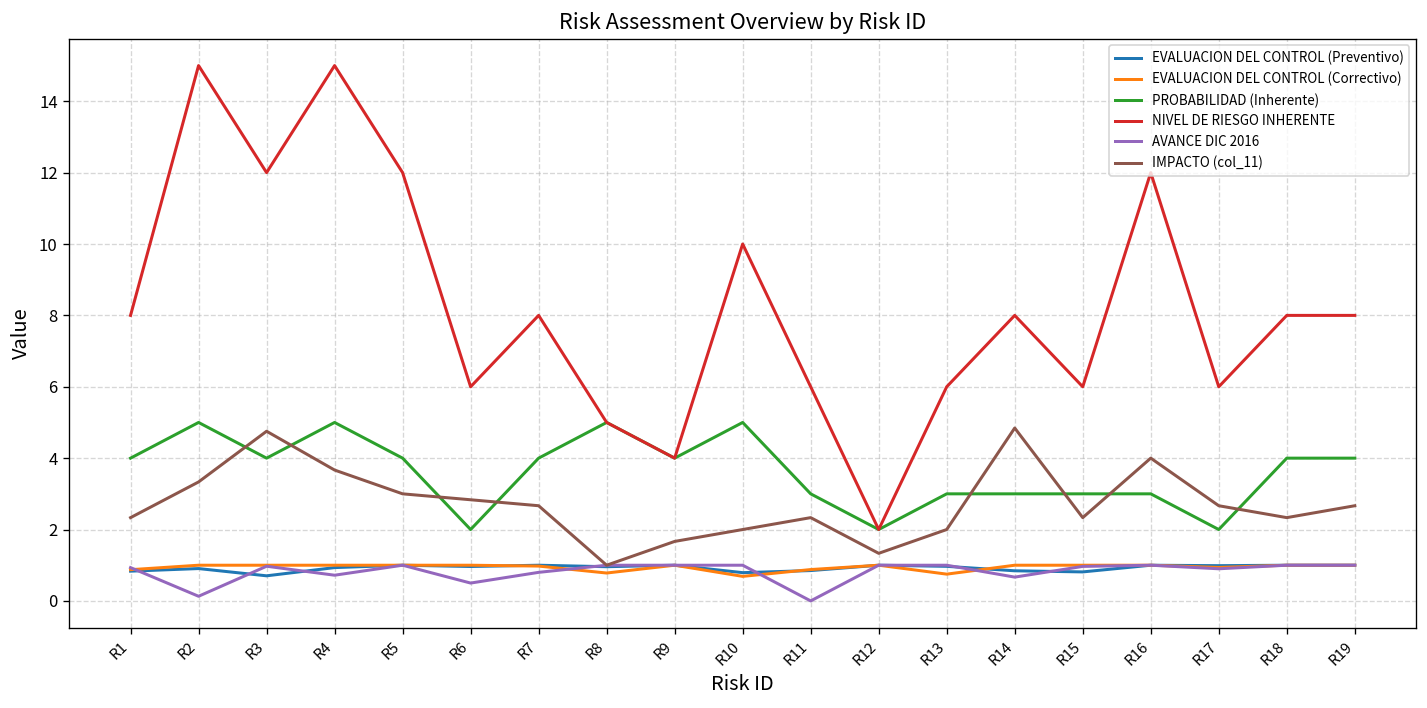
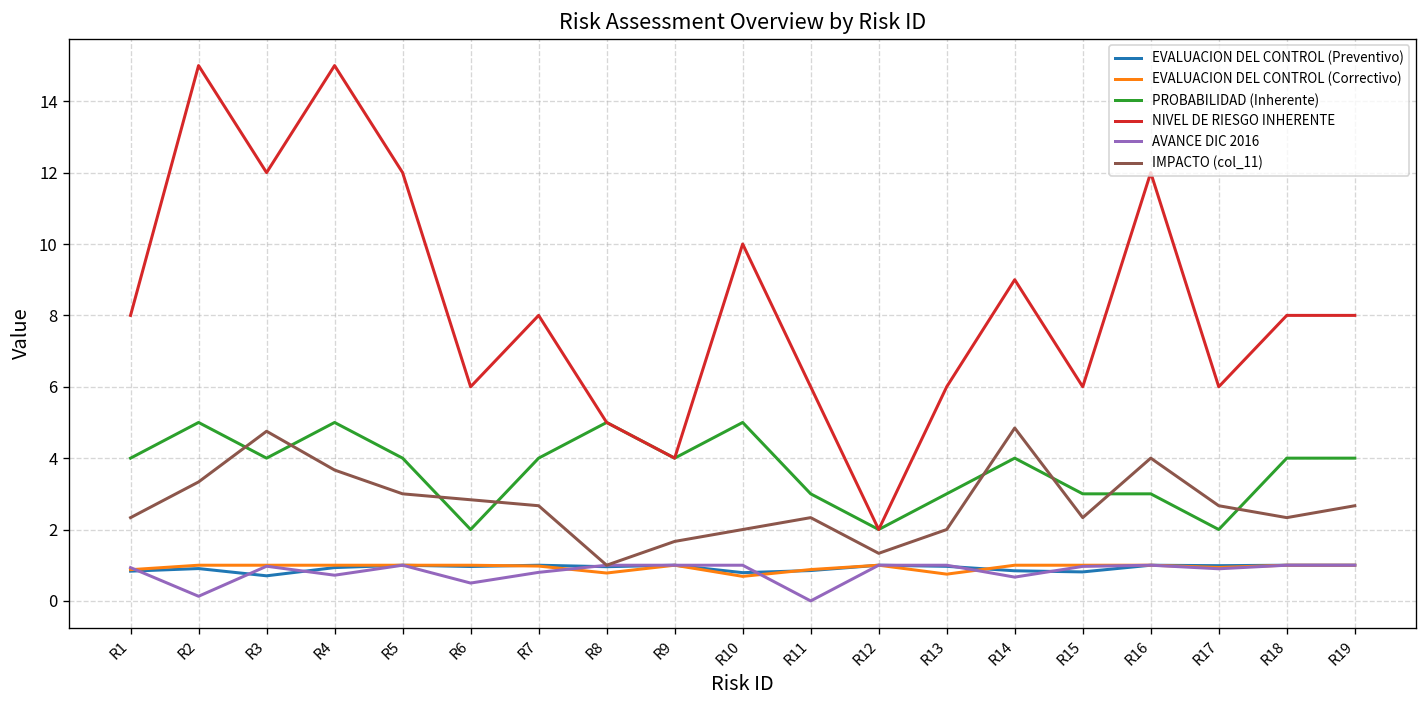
PROBABILIDAD (Inherente), R14: 3 -> 4
NIVEL DE RIESGO INHERENTE, R14: 8 -> 9
